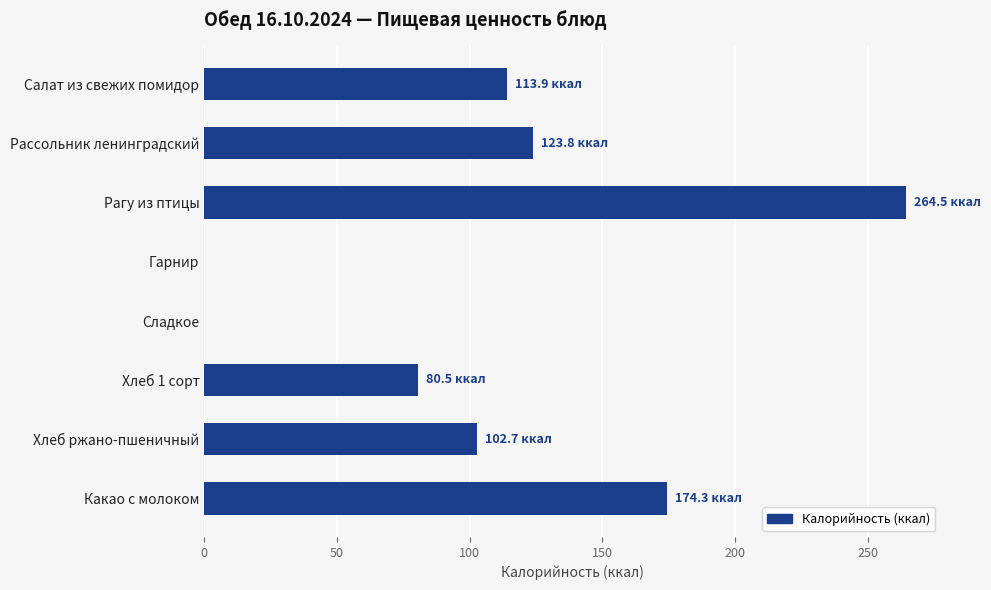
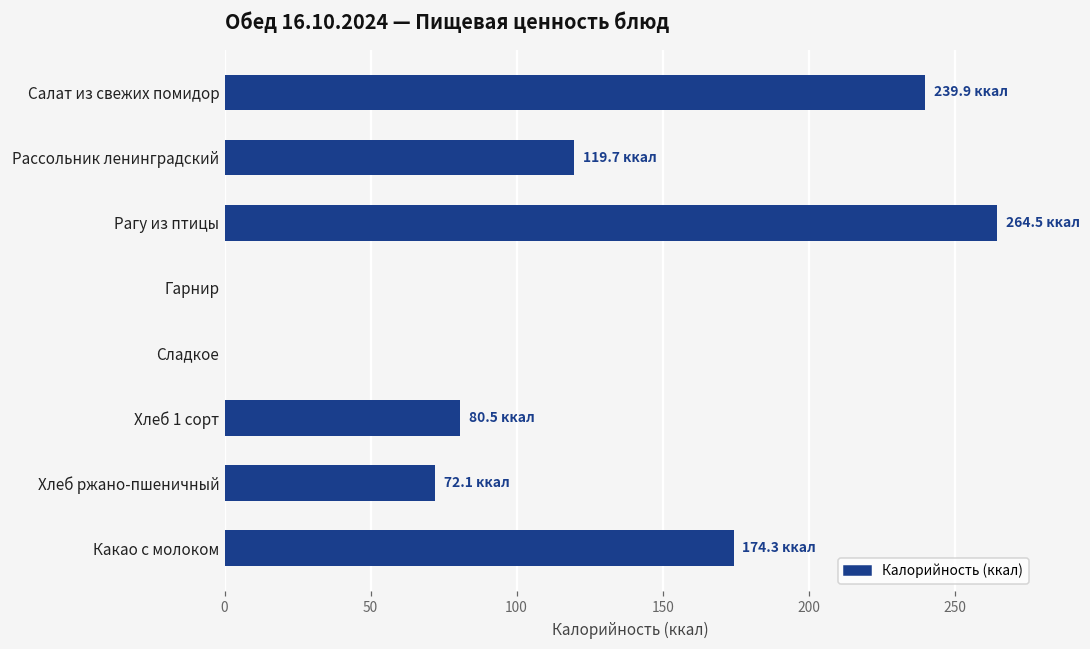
Салат из свежих помидор: 113.9 -> 239.9
Рассольник ленинградский: 123.8 -> 119.7
Хлеб ржано-пшеничный: 102.7 -> 72.1
